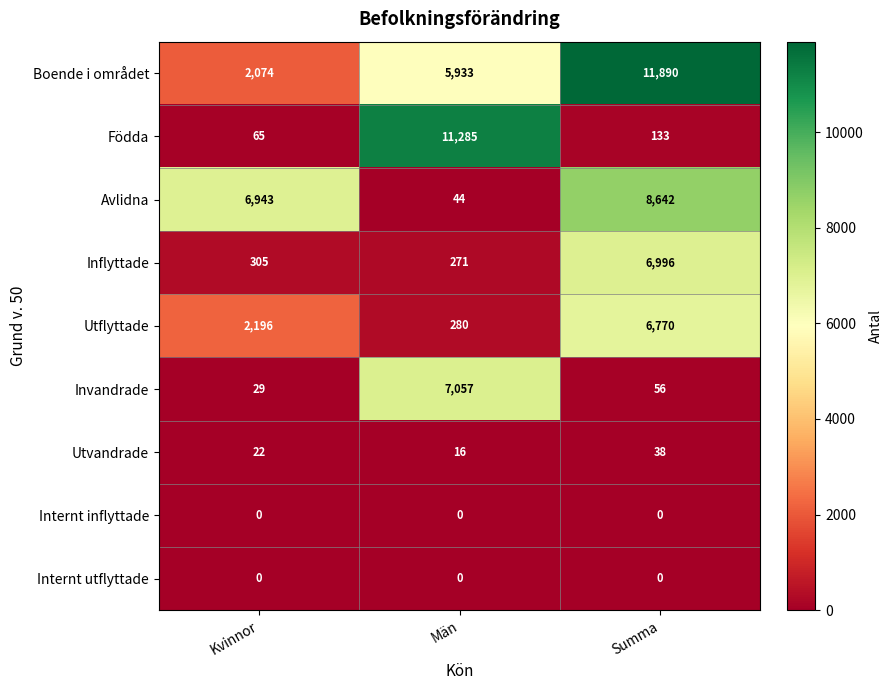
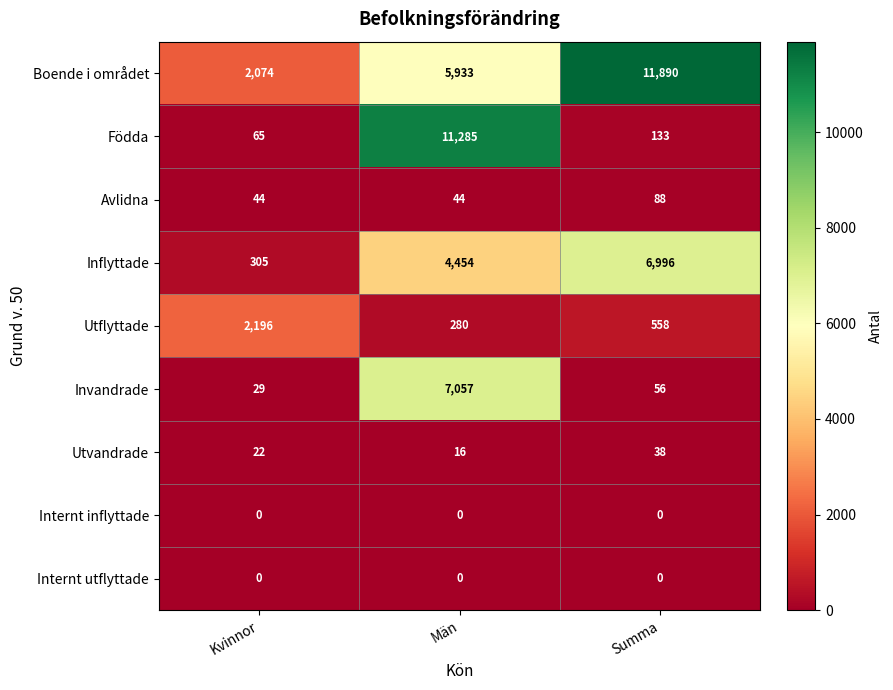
Avlidna, Kvinnor: 6,943 -> 44
Avlidna, Summa: 8,642 -> 88
Inflyttade, Män: 271 -> 4,454
Utflyttade, Summa: 6,770 -> 558
